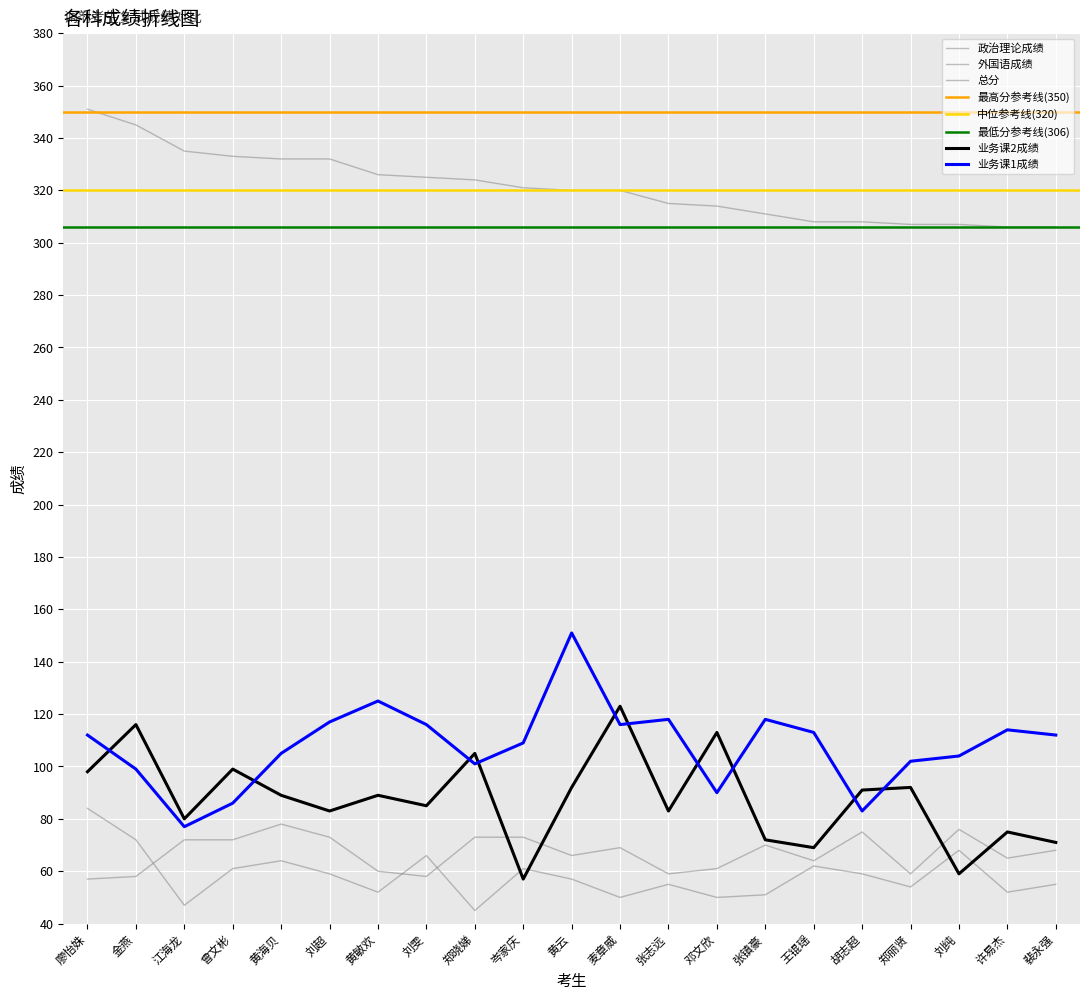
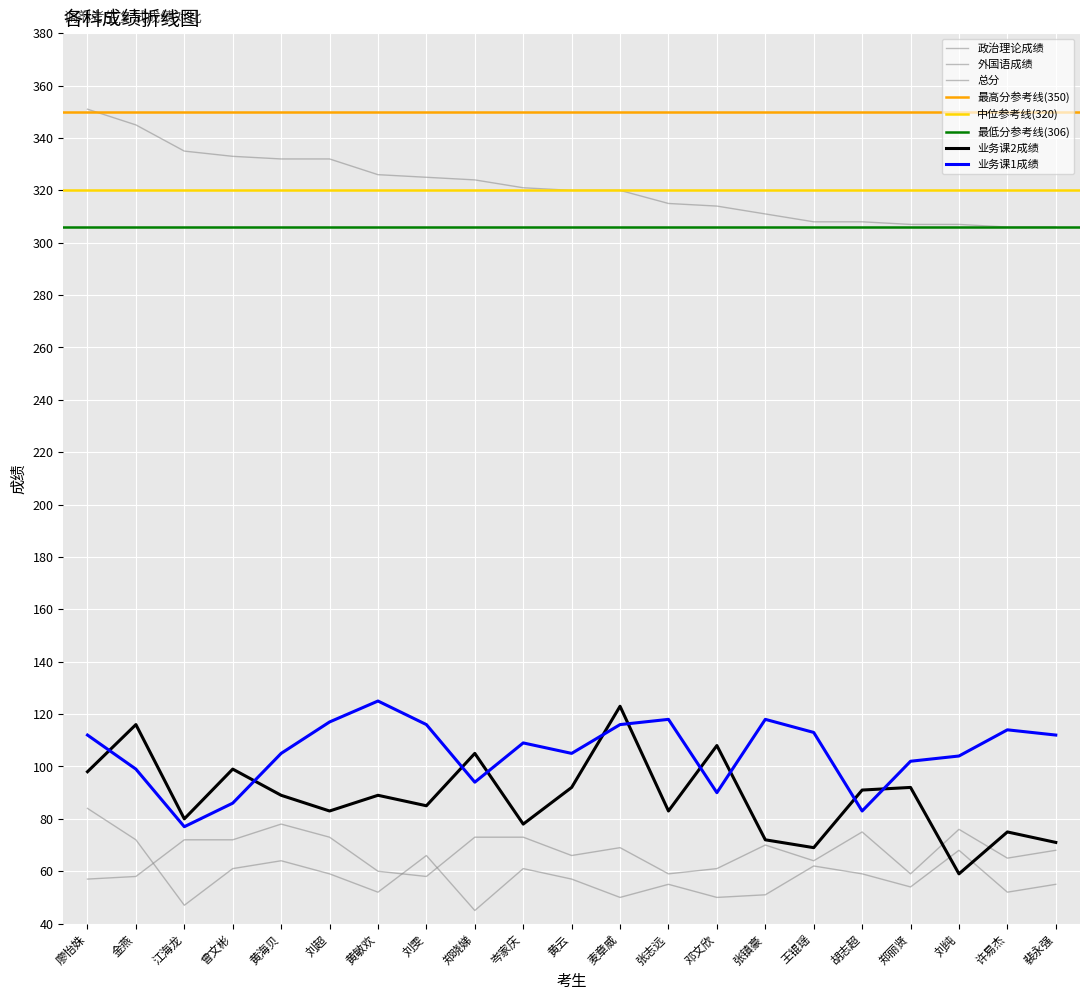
业务课1成绩, 郑晓娣: 101 -> 94
业务课2成绩, 岑家庆: 57 -> 78
业务课1成绩, 黄云: 151 -> 105
业务课2成绩, 邓文欣: 113 -> 108
